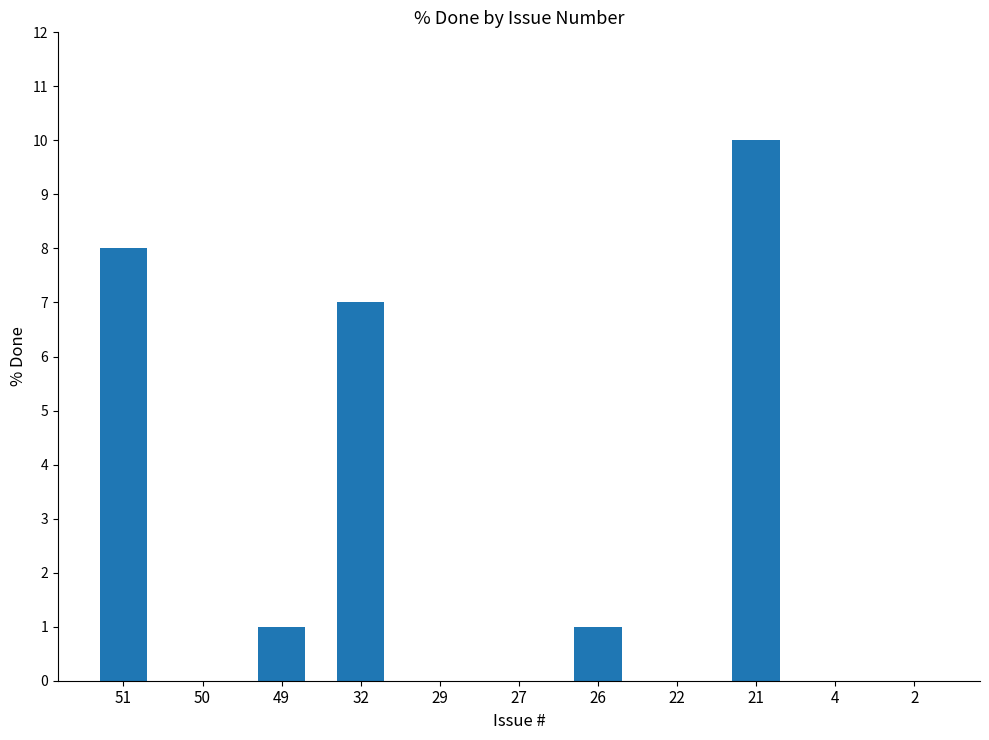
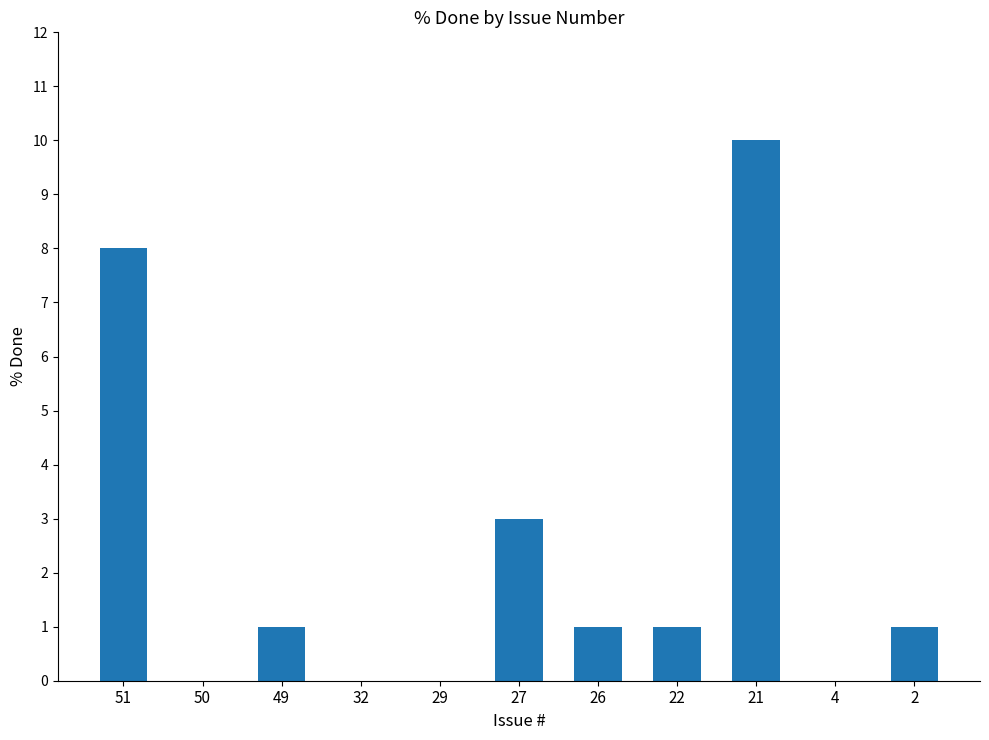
32: 7 -> 0
27: 0 -> 3
22: 0 -> 1
2: 0 -> 1
